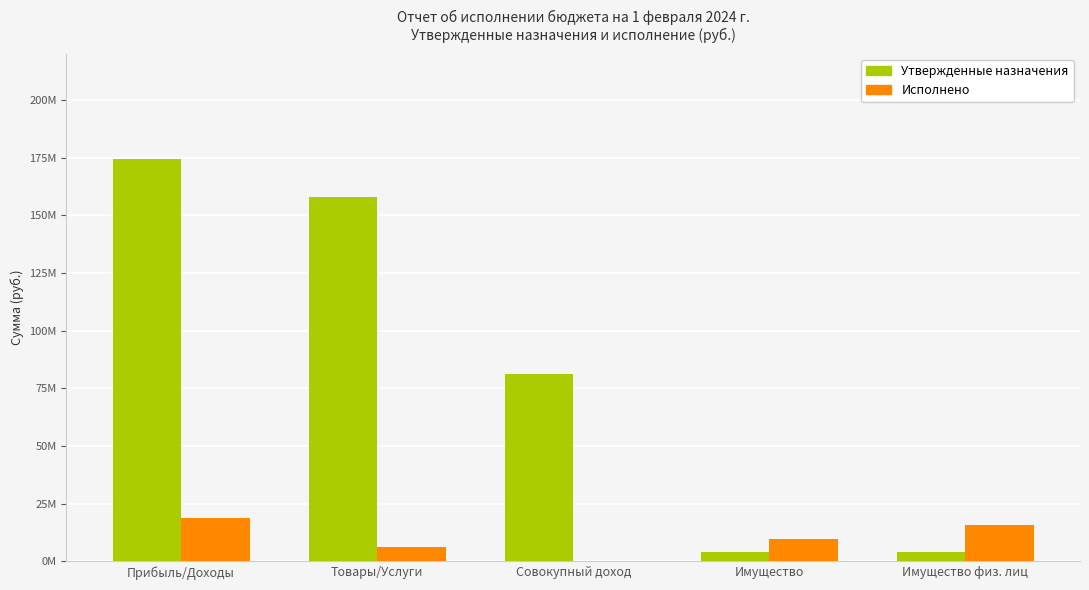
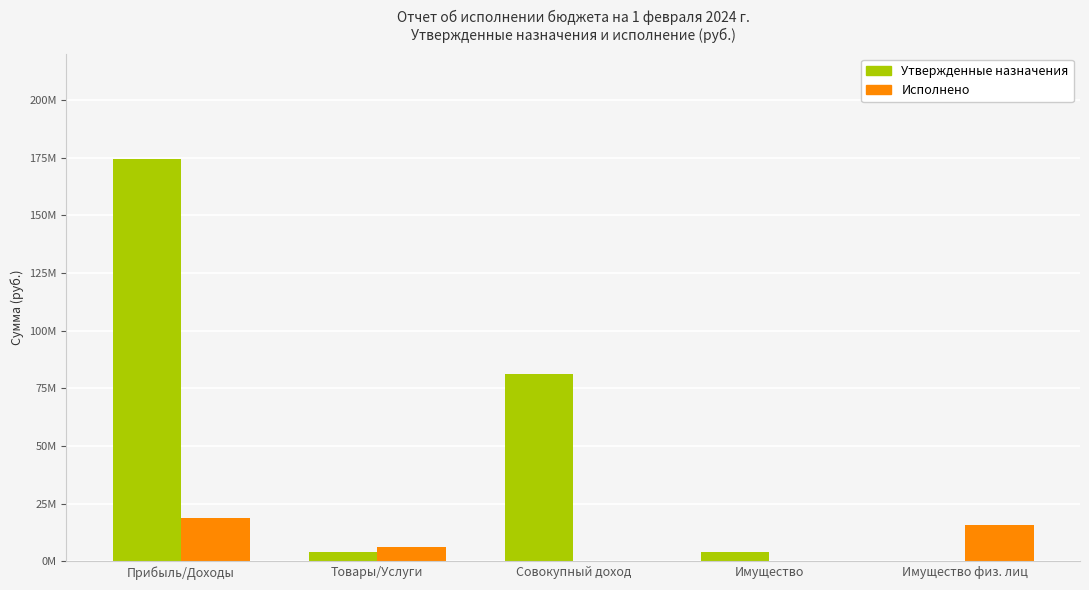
Утвержденные назначения, Товары/Услуги: 158000000 -> 4000000
Исполнено, Имущество: 10000000 -> 0
Утвержденные назначения, Имущество физ. лиц: 4000000 -> 0
